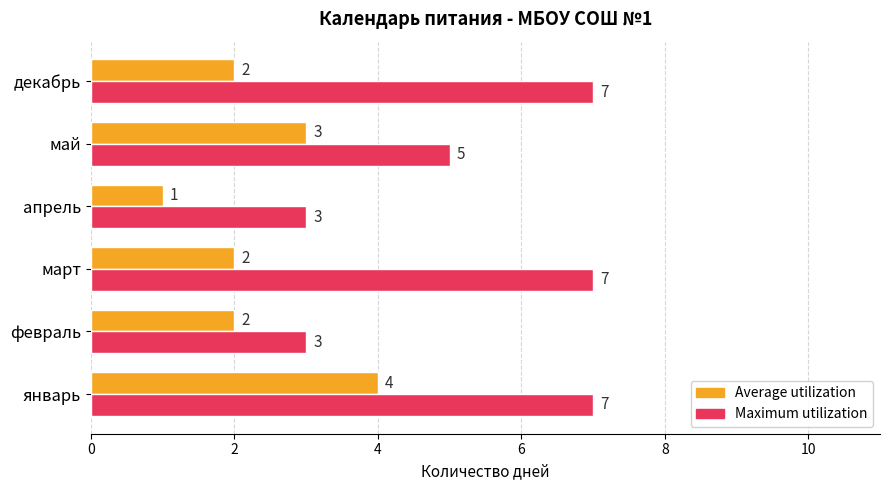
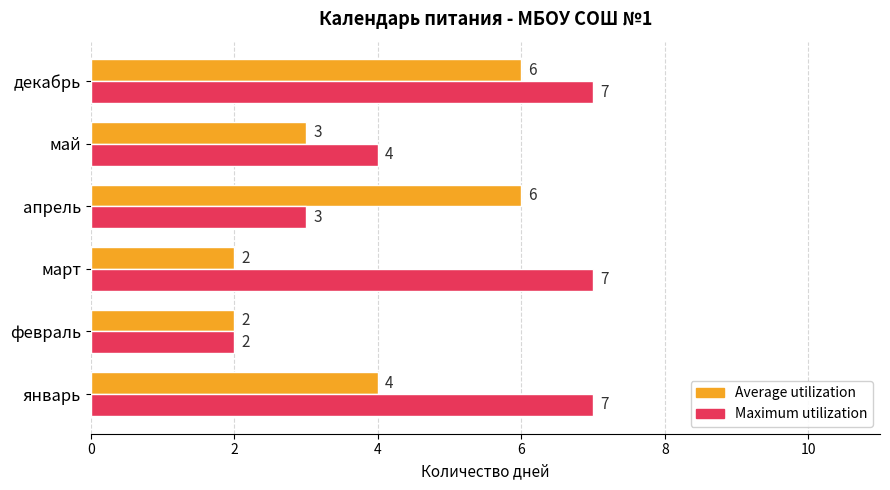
Average utilization, декабрь: 2 -> 6
Maximum utilization, май: 5 -> 4
Average utilization, апрель: 1 -> 6
Maximum utilization, февраль: 3 -> 2
